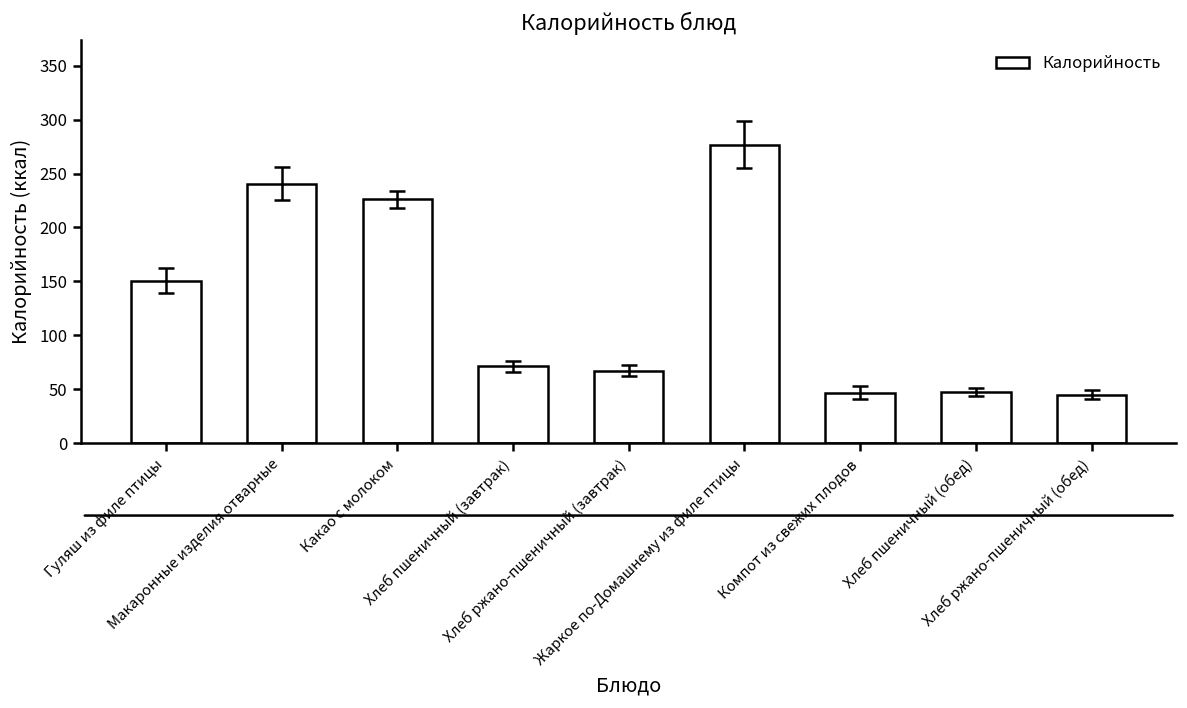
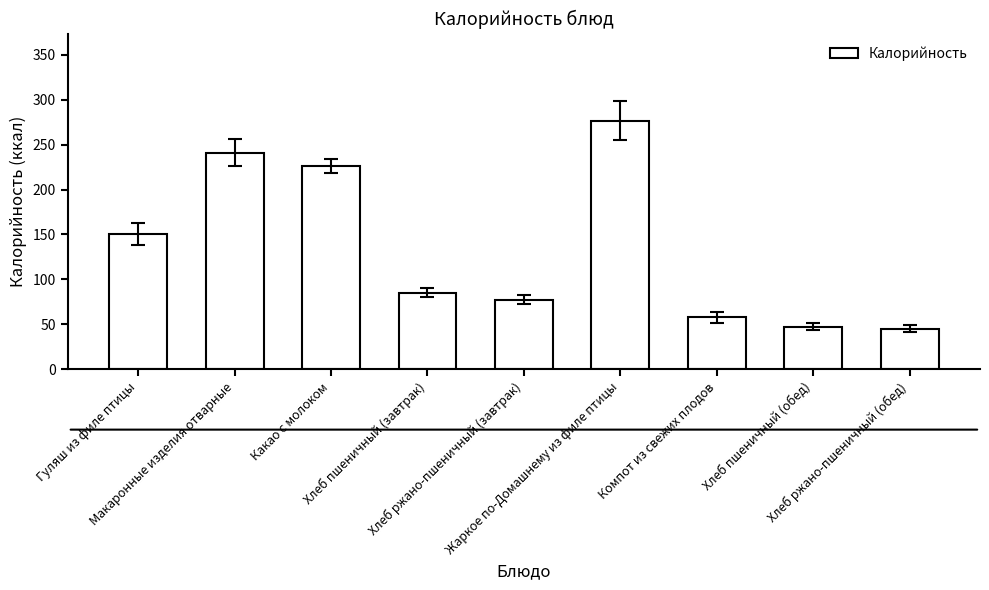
Калорийность, Хлеб пшеничный (завтрак): 70 -> 80
Калорийность, Хлеб ржано-пшеничный (завтрак): 70 -> 80
Калорийность, Компот из свежих плодов: 50 -> 60
